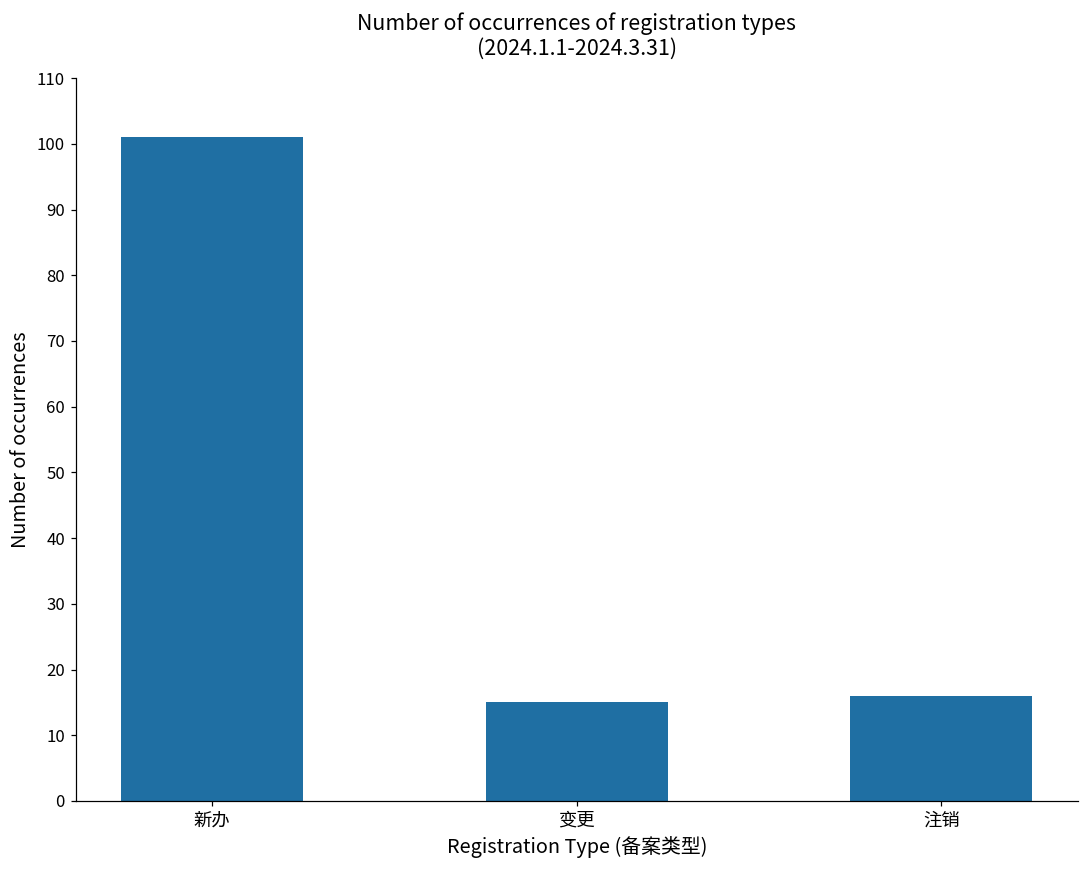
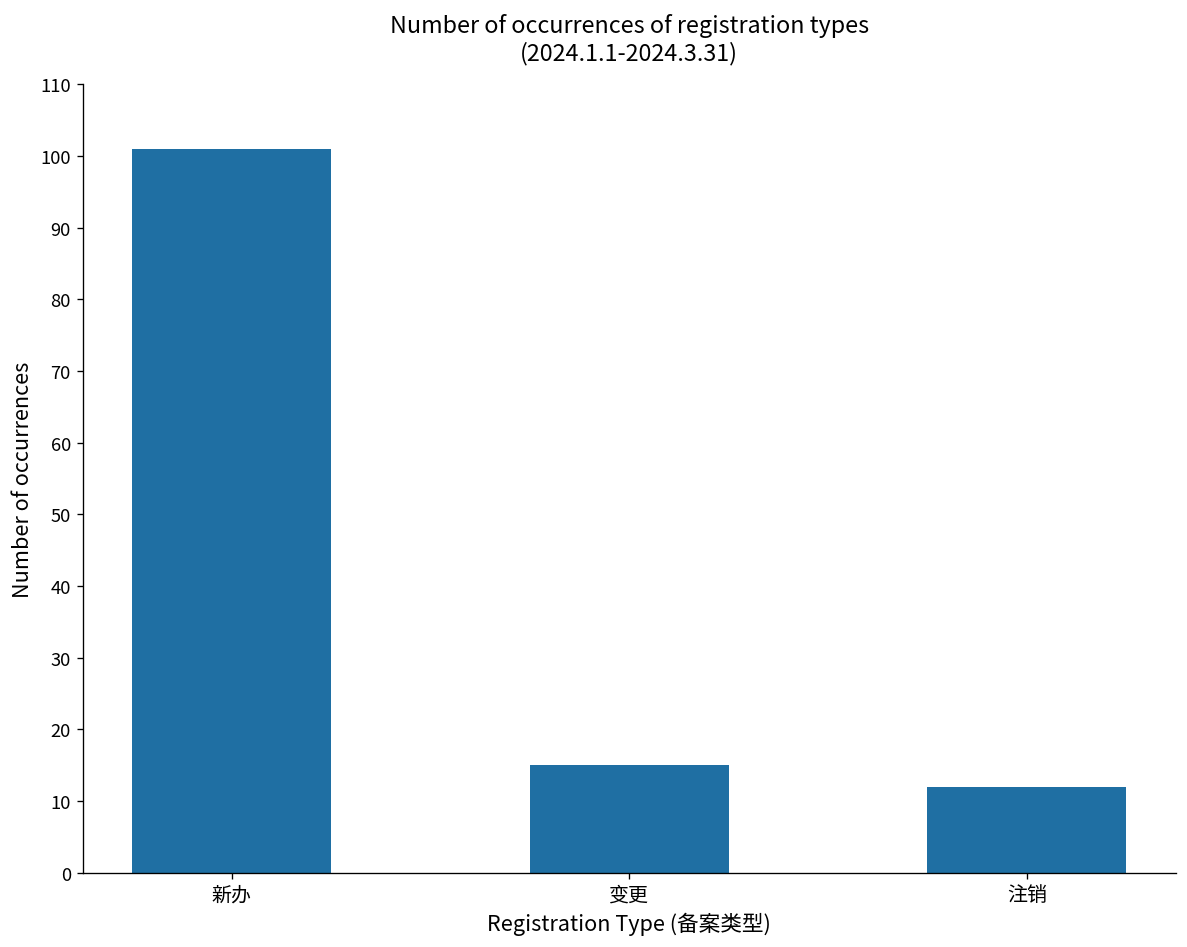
注销: 16 -> 12
